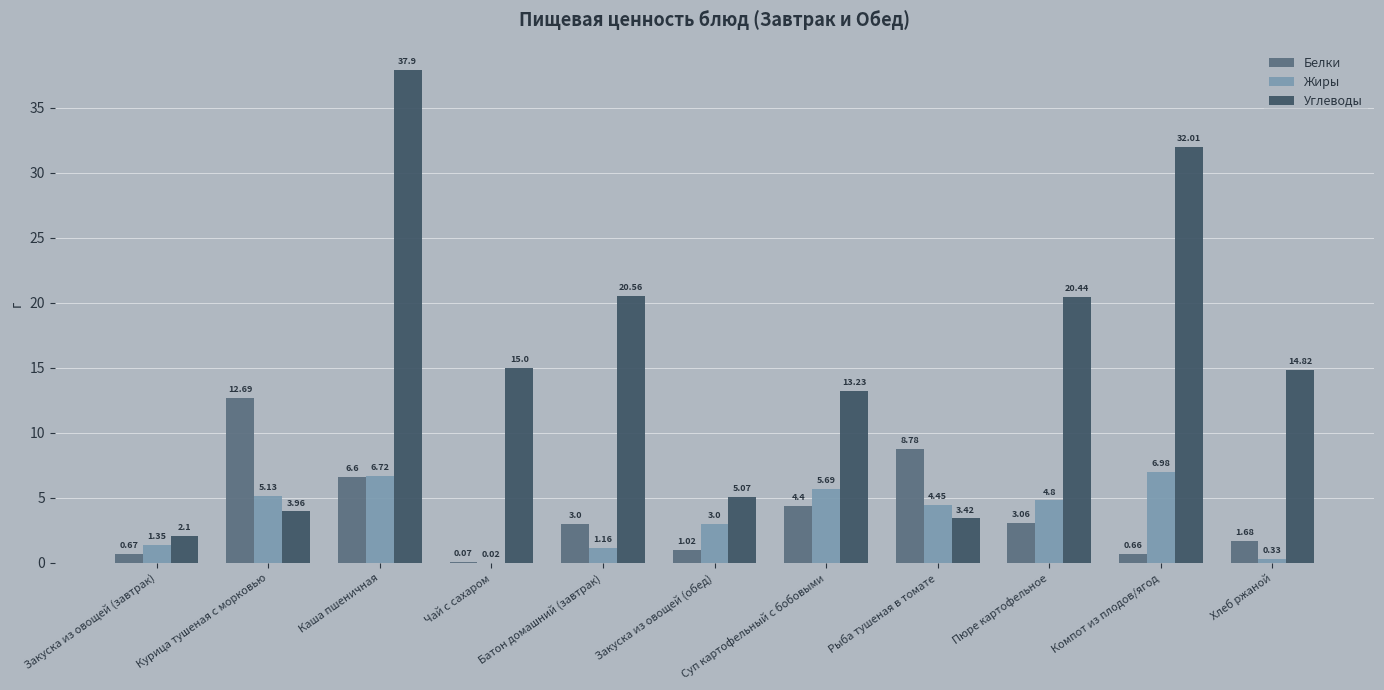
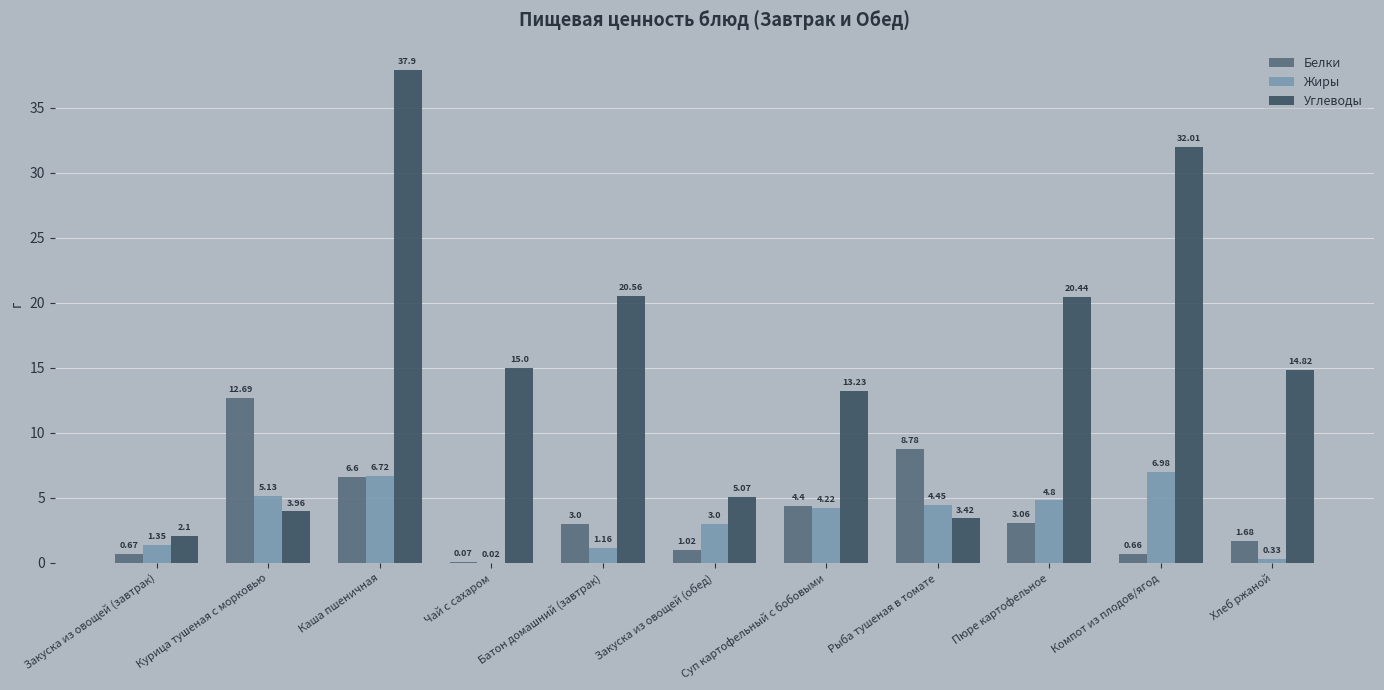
Жиры, Суп картофельный с бобовыми: 5.69 -> 4.22
